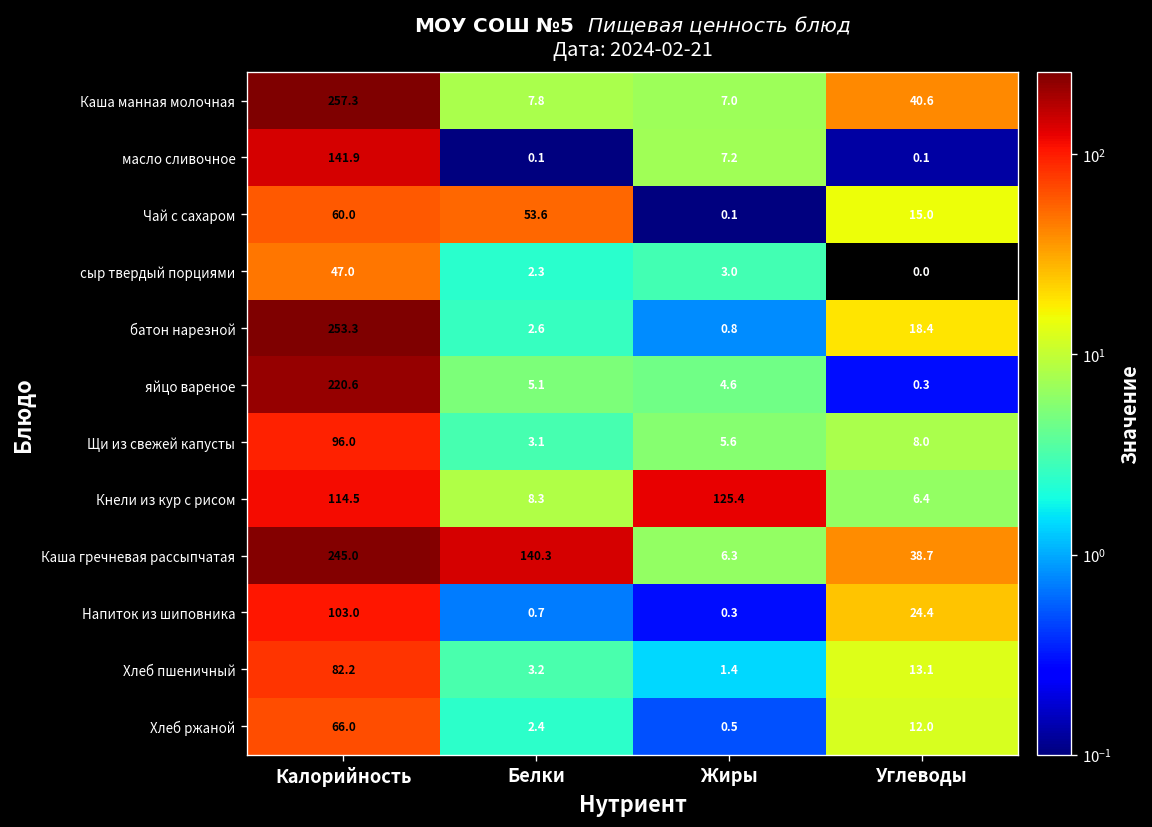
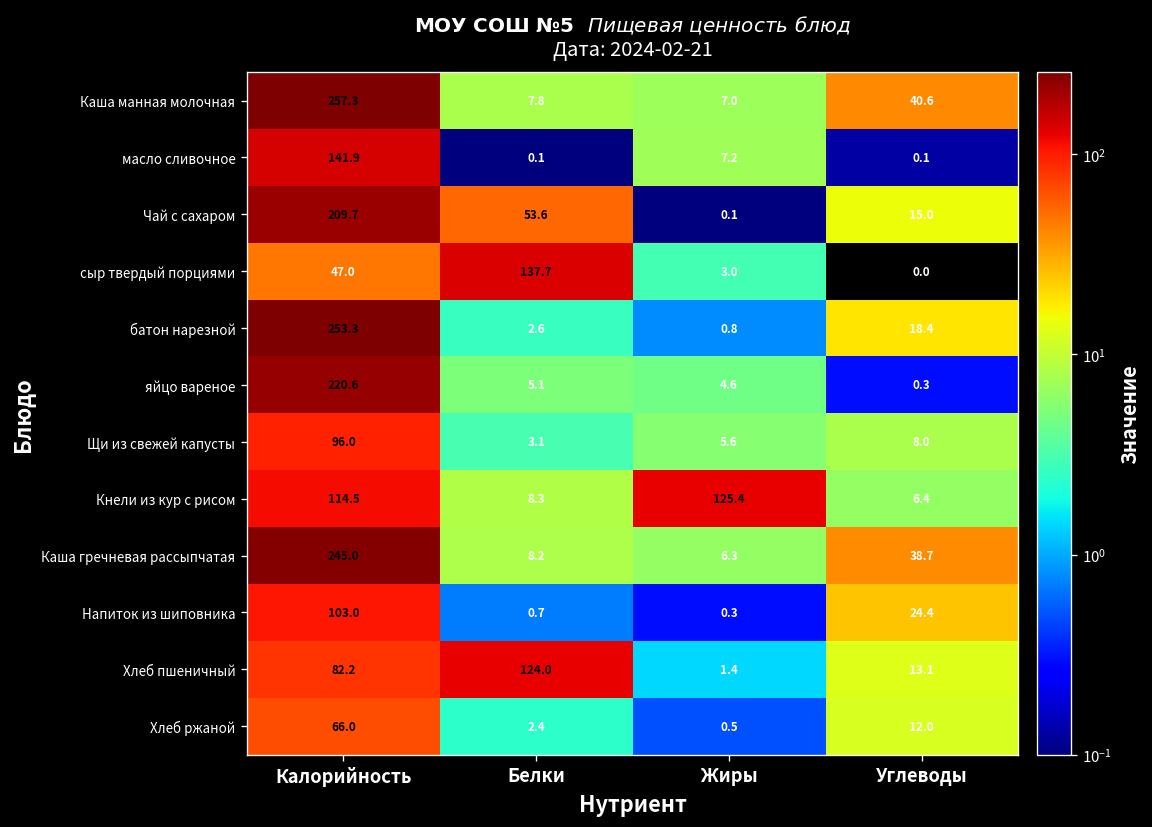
Чай с сахаром, Калорийность: 60.0 -> 209.7
сыр твердый порциями, Белки: 2.3 -> 137.7
Каша гречневая рассыпчатая, Белки: 140.3 -> 8.2
Хлеб пшеничный, Белки: 3.2 -> 124.0
